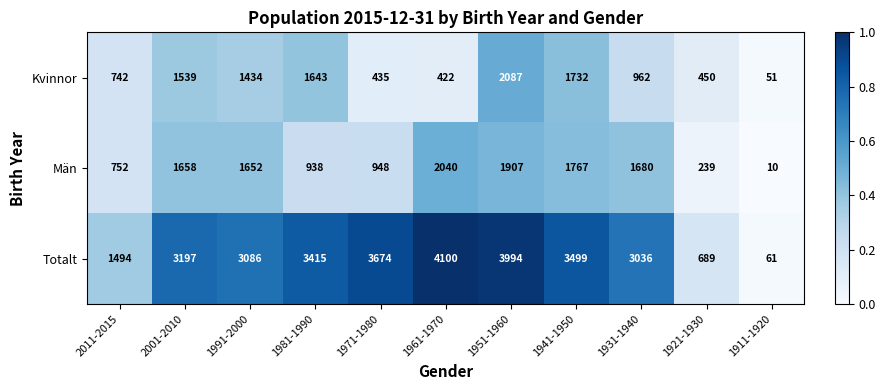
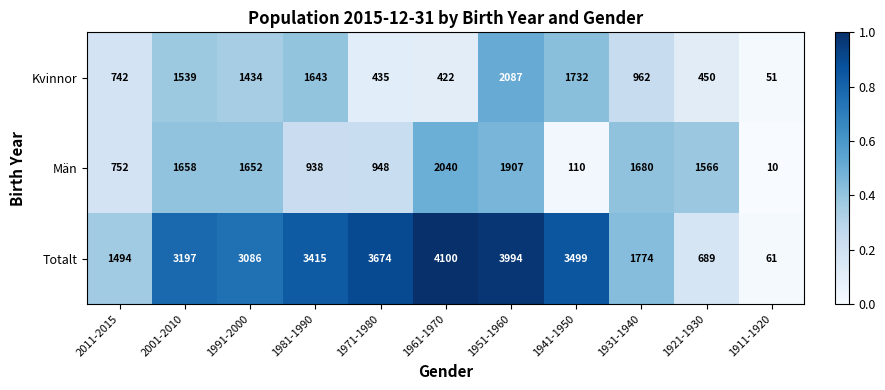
Män, 1941-1950: 1767 -> 110
Män, 1921-1930: 239 -> 1566
Totalt, 1931-1940: 3036 -> 1774
